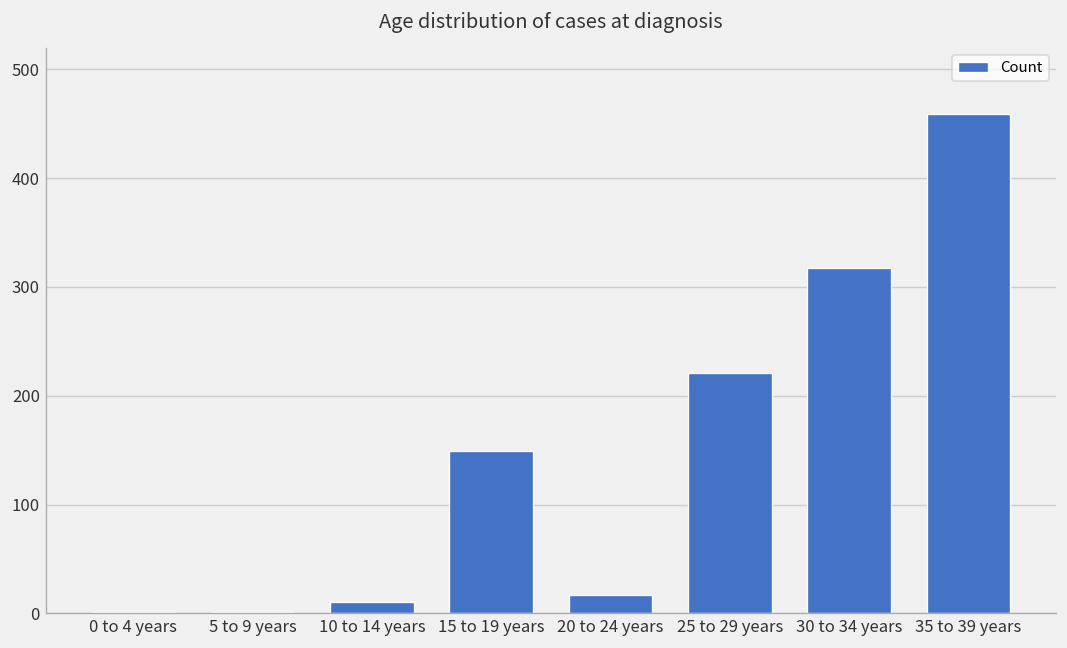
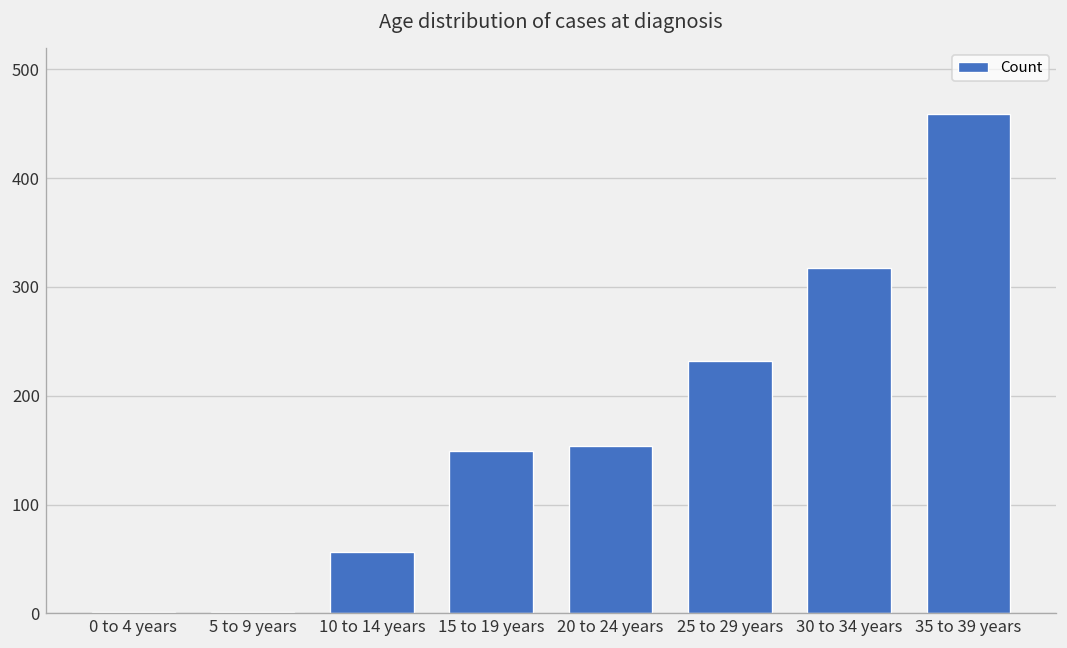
10 to 14 years: 10 -> 60
20 to 24 years: 20 -> 150
25 to 29 years: 220 -> 230
